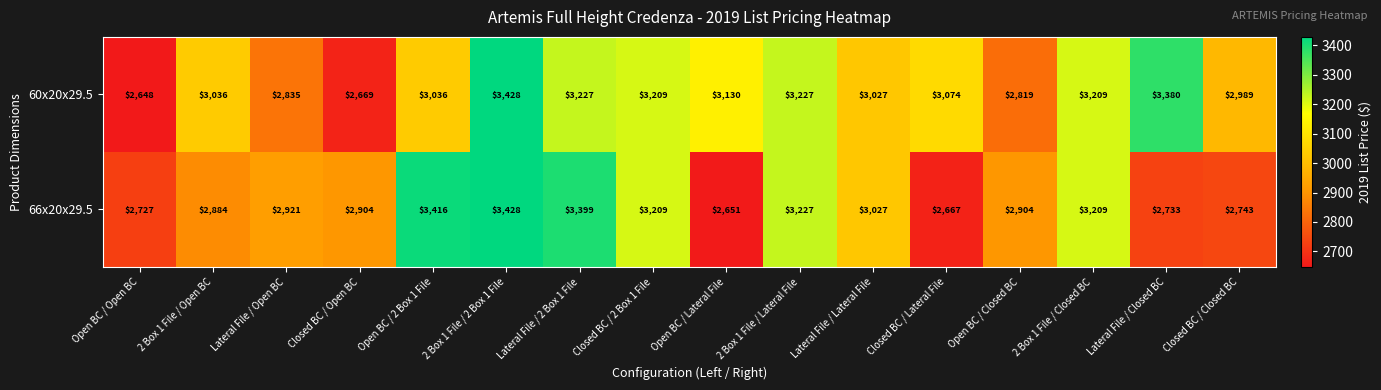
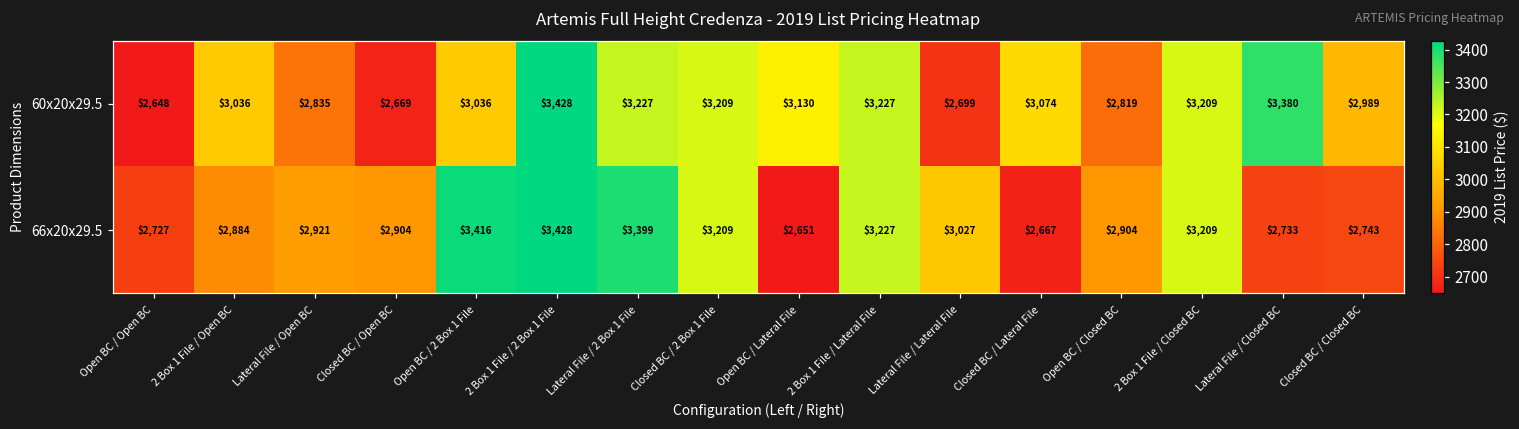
60x20x29.5, Lateral File / Lateral File: $3,027 -> $2,699
